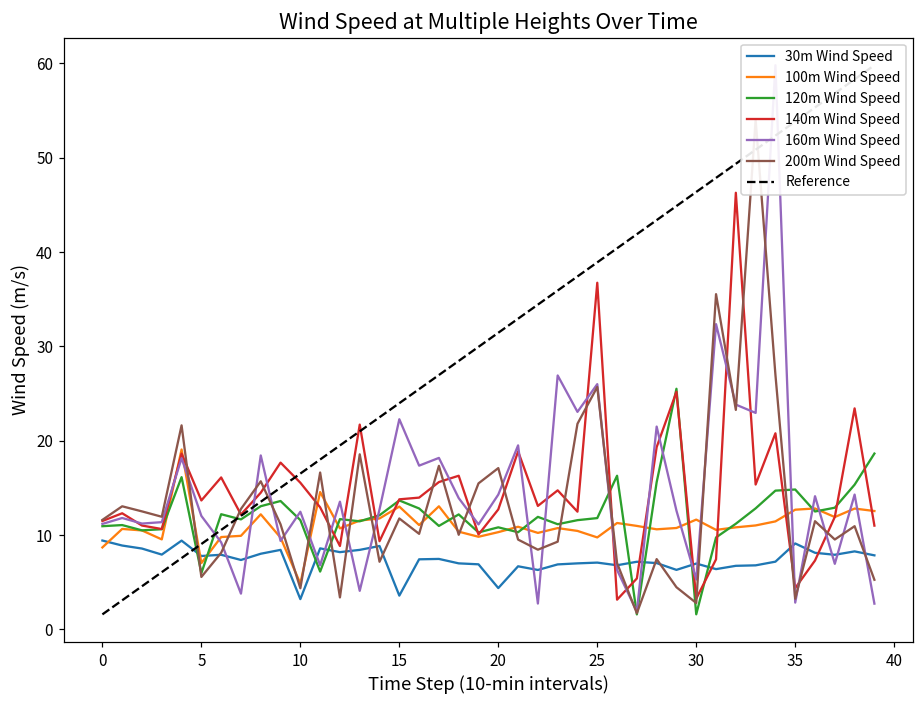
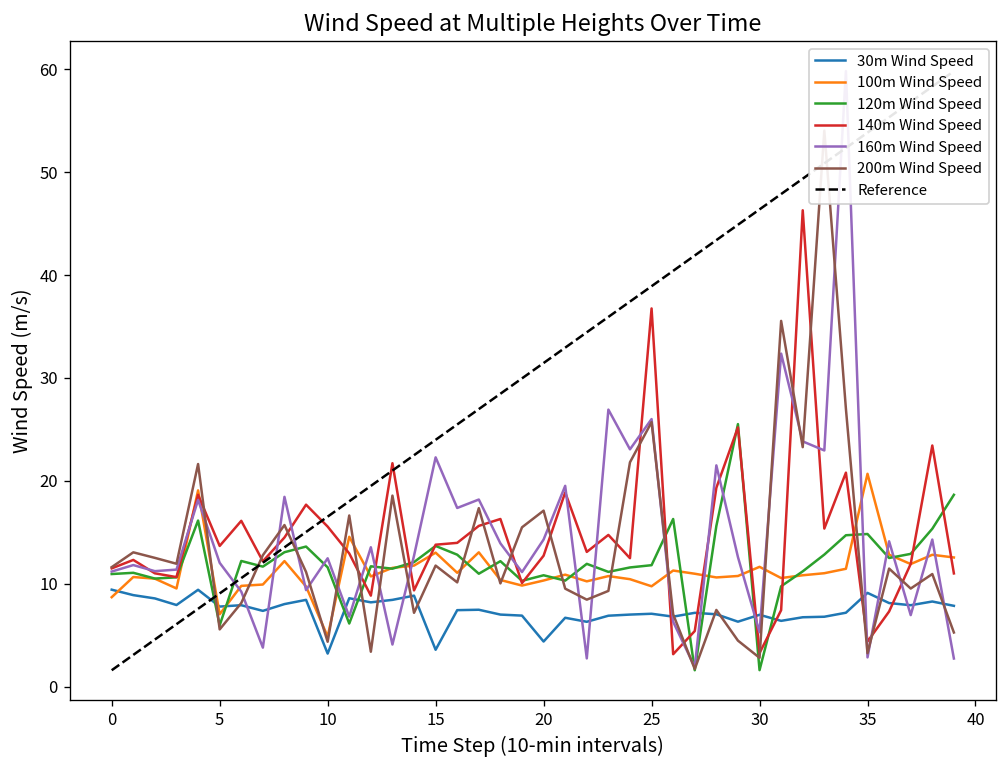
100m Wind Speed, 35: 13 -> 21
